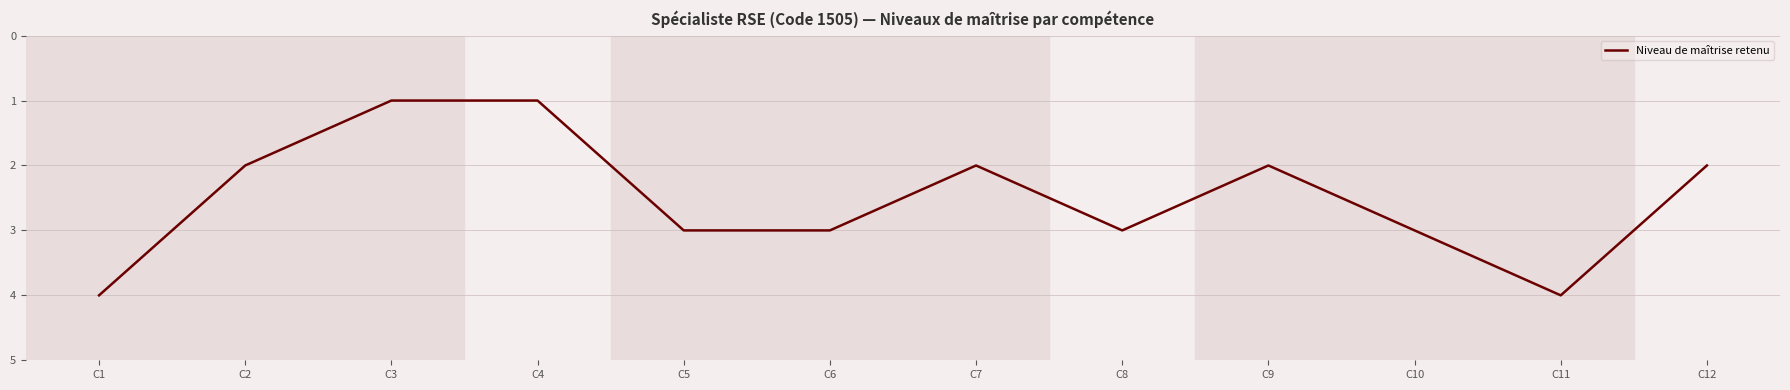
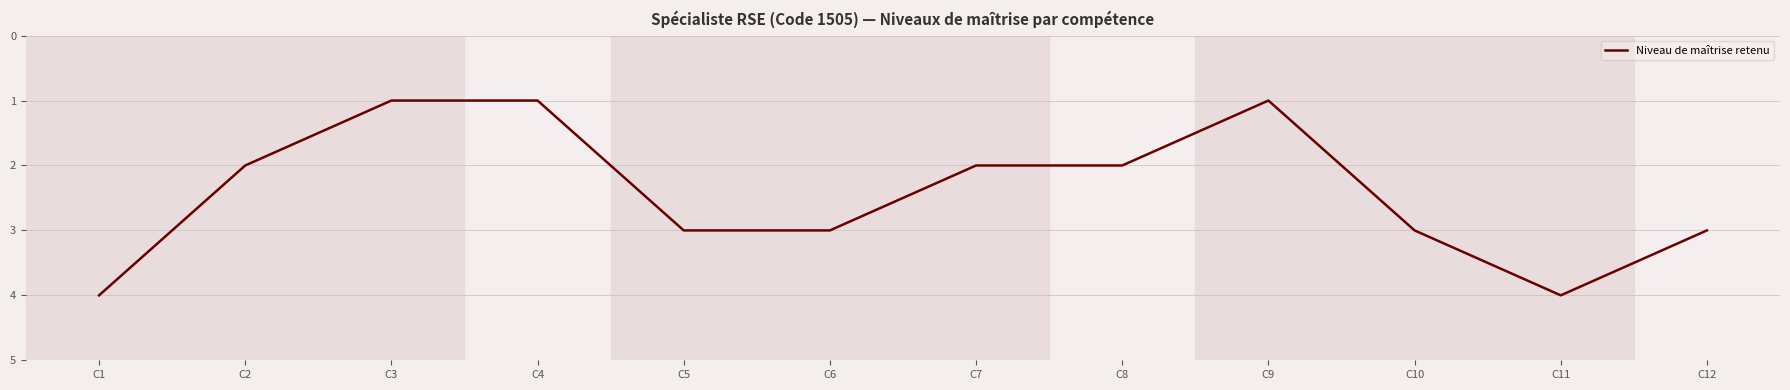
C8: 3 -> 2
C9: 2 -> 1
C12: 2 -> 3
